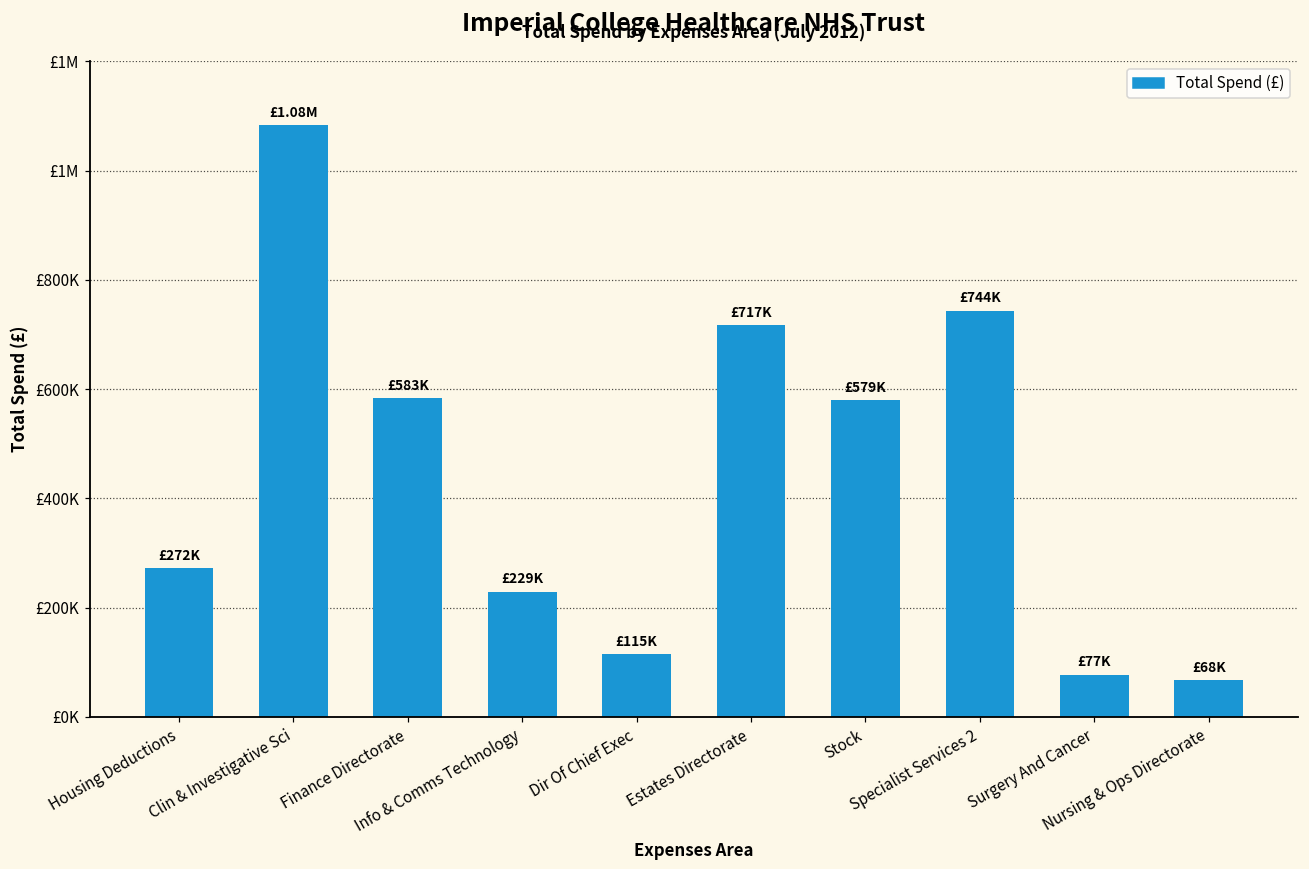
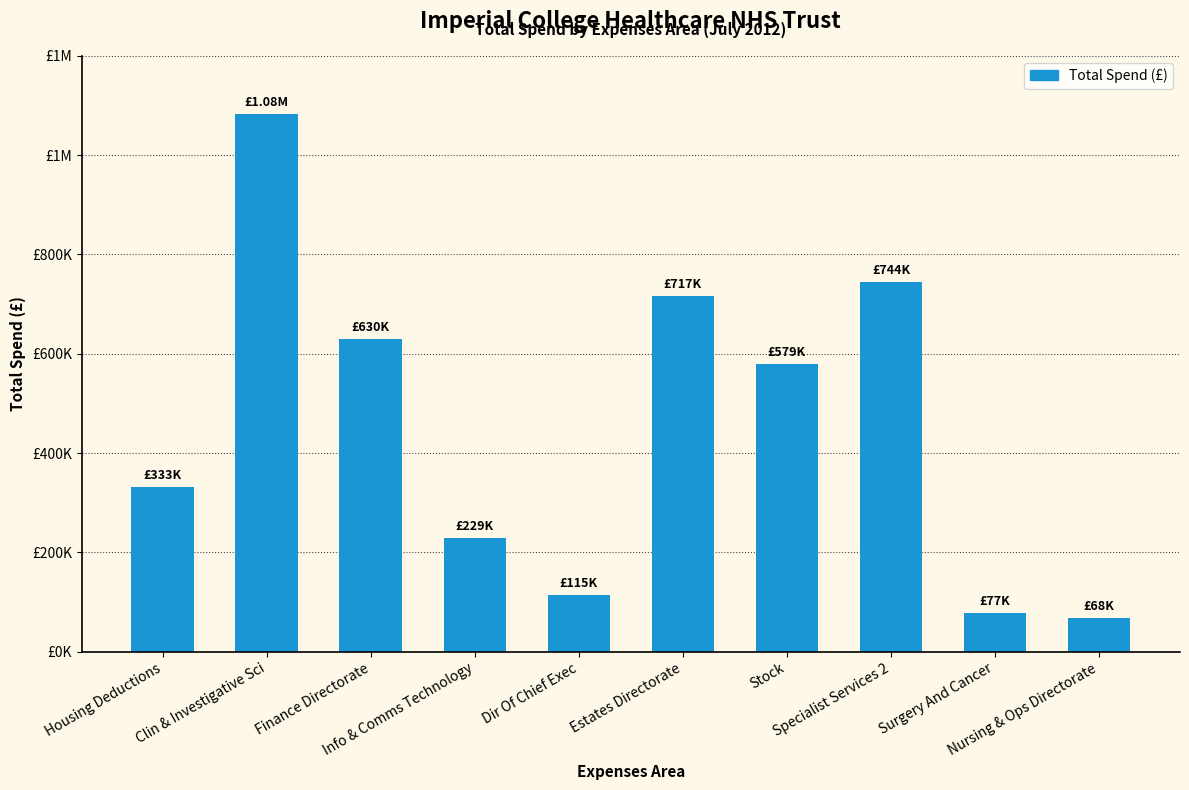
Housing Deductions: £272K -> £333K
Finance Directorate: £583K -> £630K
